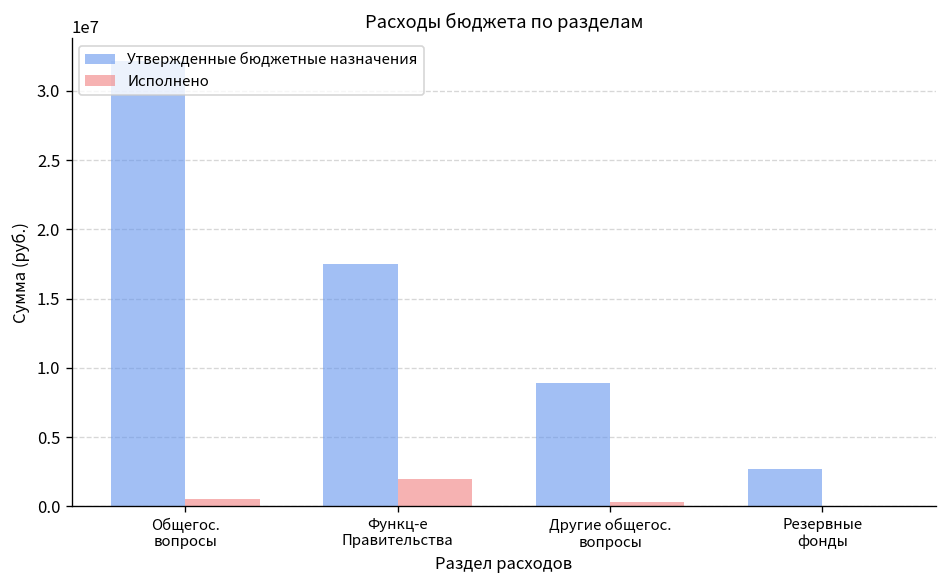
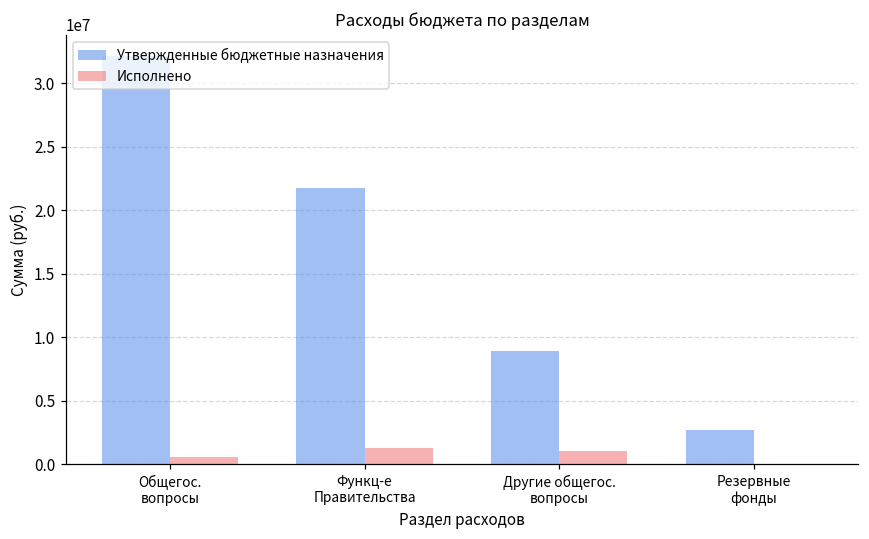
Утвержденные бюджетные назначения, Функц-е Правительства: 17500000 -> 21700000
Исполнено, Функц-е Правительства: 2000000 -> 1200000
Исполнено, Другие общегос. вопросы: 300000 -> 1100000
